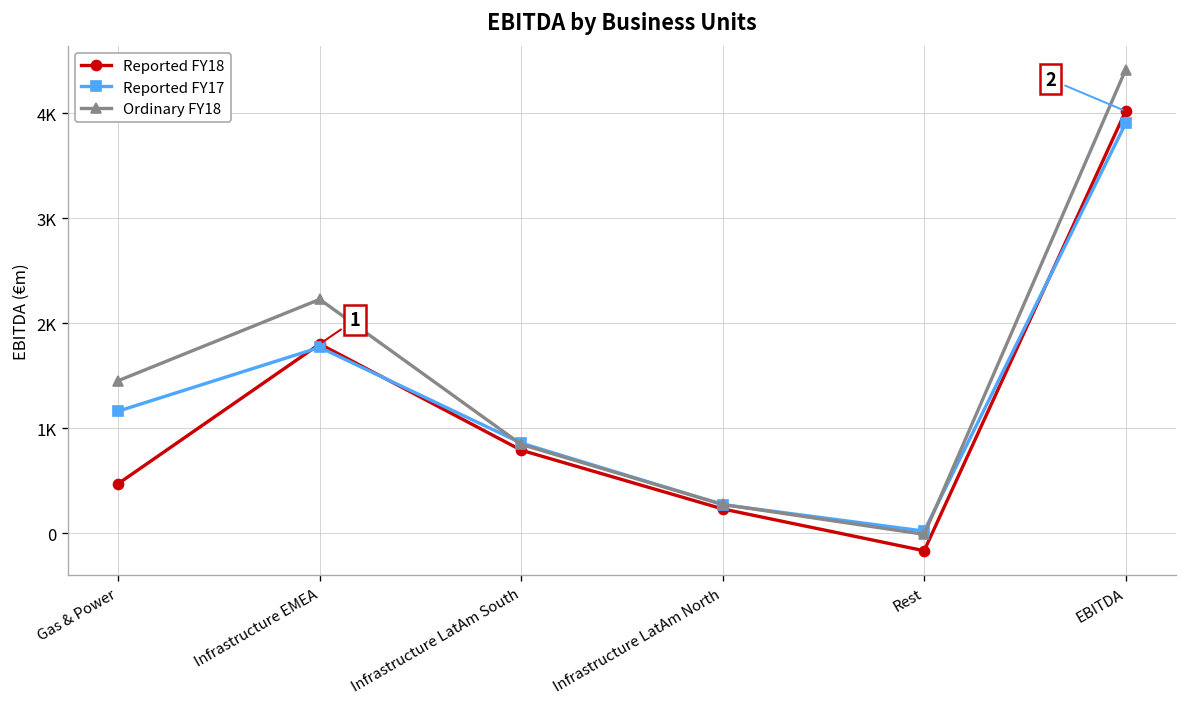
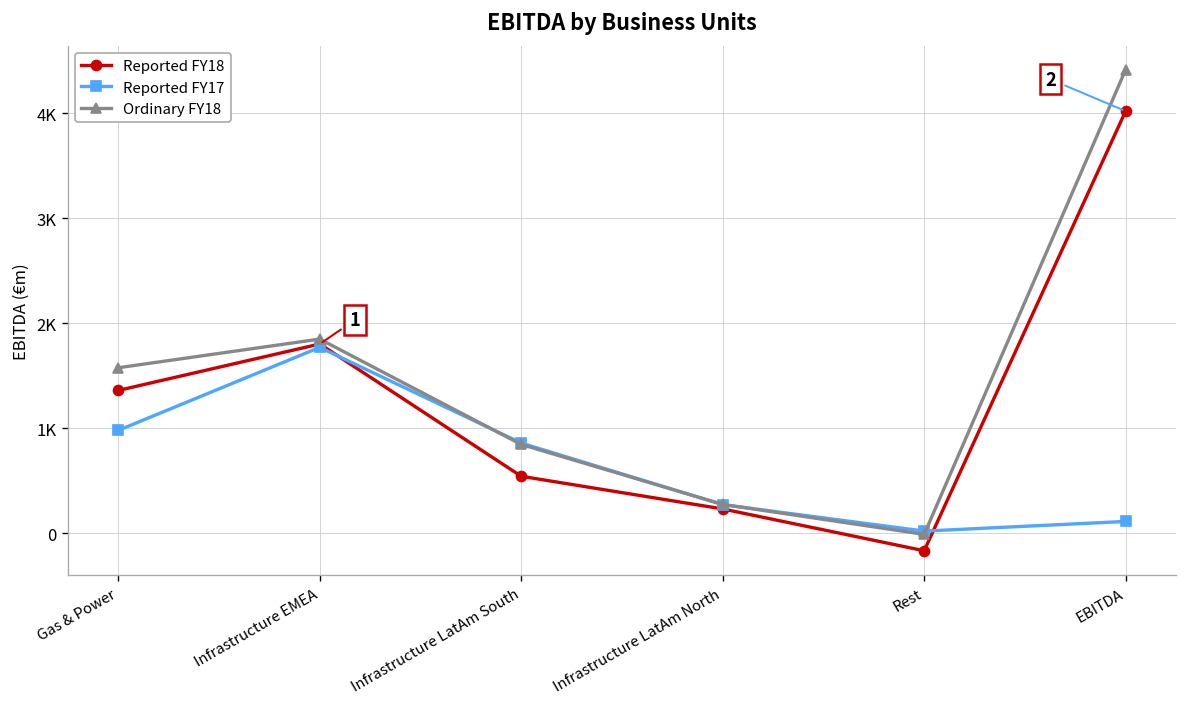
Reported FY18, Gas & Power: 500 -> 1400
Reported FY17, Gas & Power: 1200 -> 1000
Ordinary FY18, Gas & Power: 1500 -> 1600
Ordinary FY18, Infrastructure EMEA: 2200 -> 1800
Reported FY18, Infrastructure LatAm South: 800 -> 500
Reported FY17, EBITDA: 3900 -> 100
